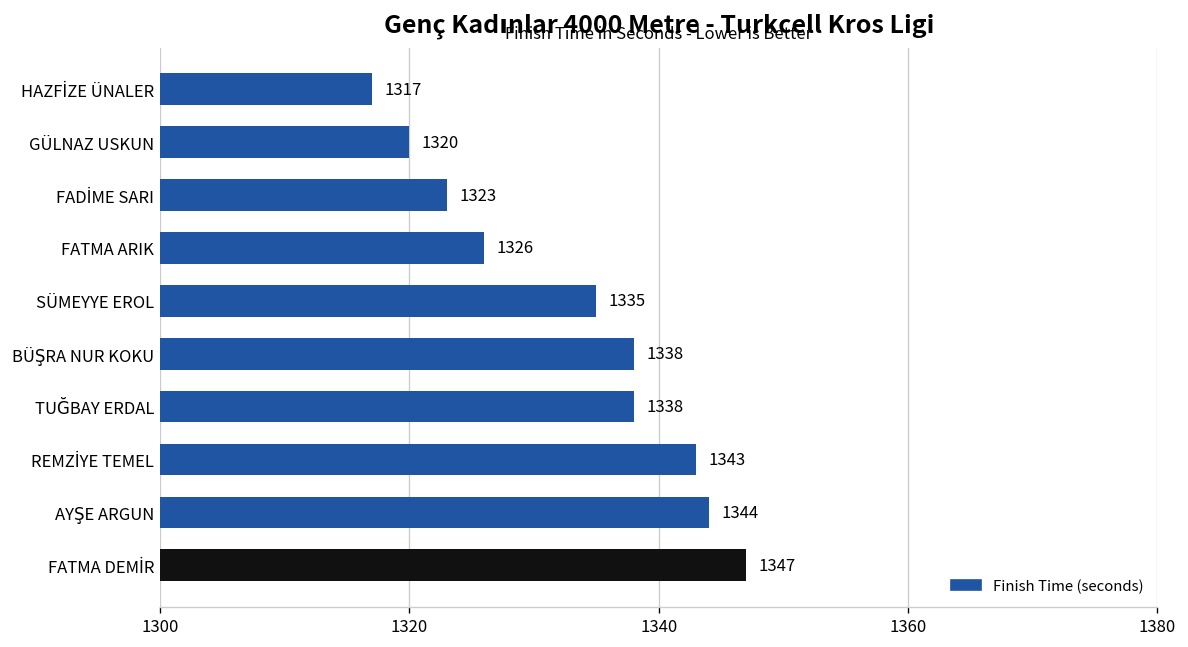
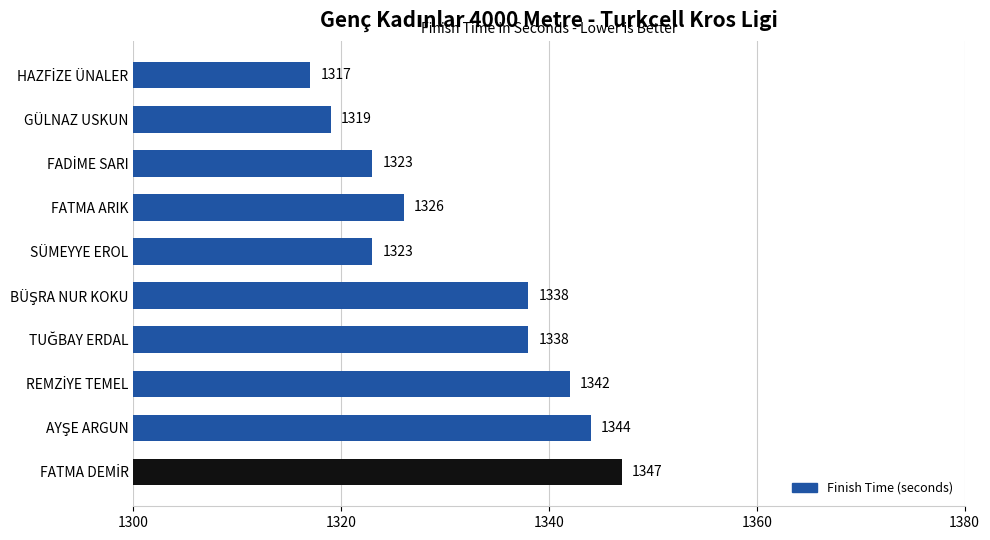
GÜLNAZ USKUN: 1320 -> 1319
SÜMEYYE EROL: 1335 -> 1323
REMZİYE TEMEL: 1343 -> 1342
